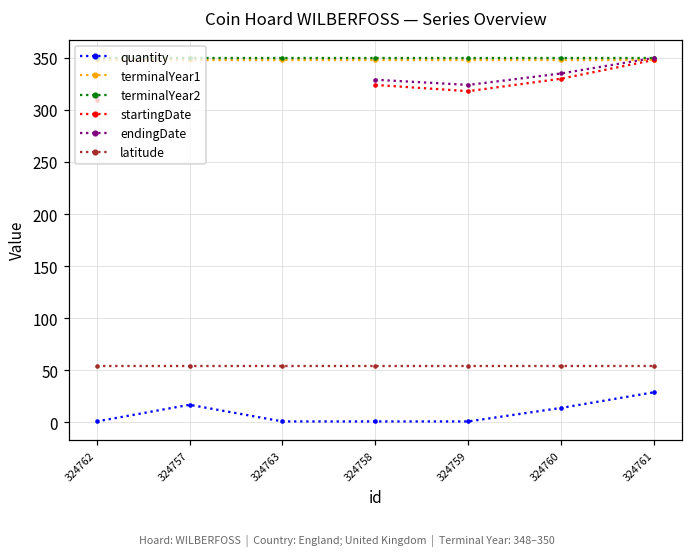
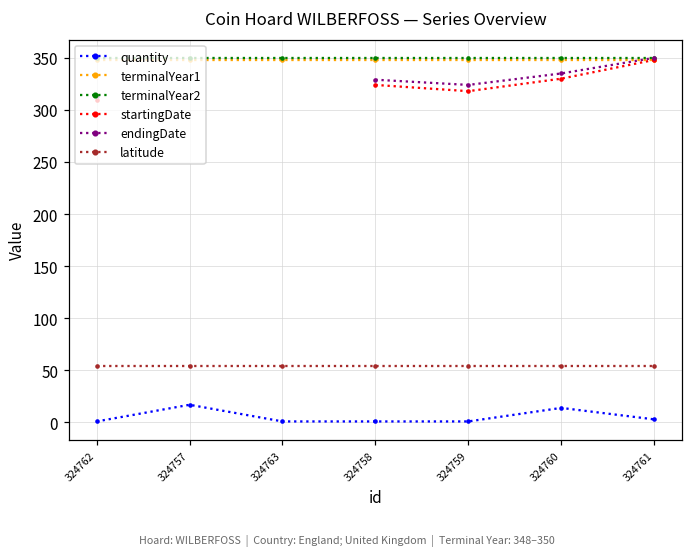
quantity, 324761: 30 -> 0
